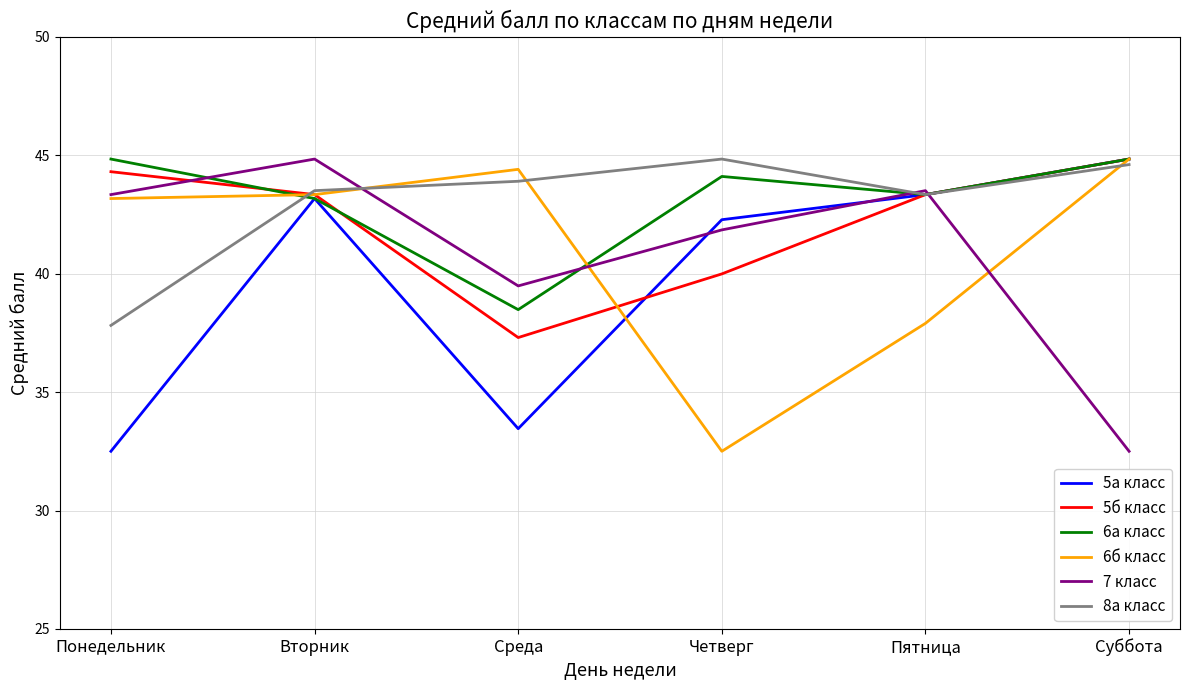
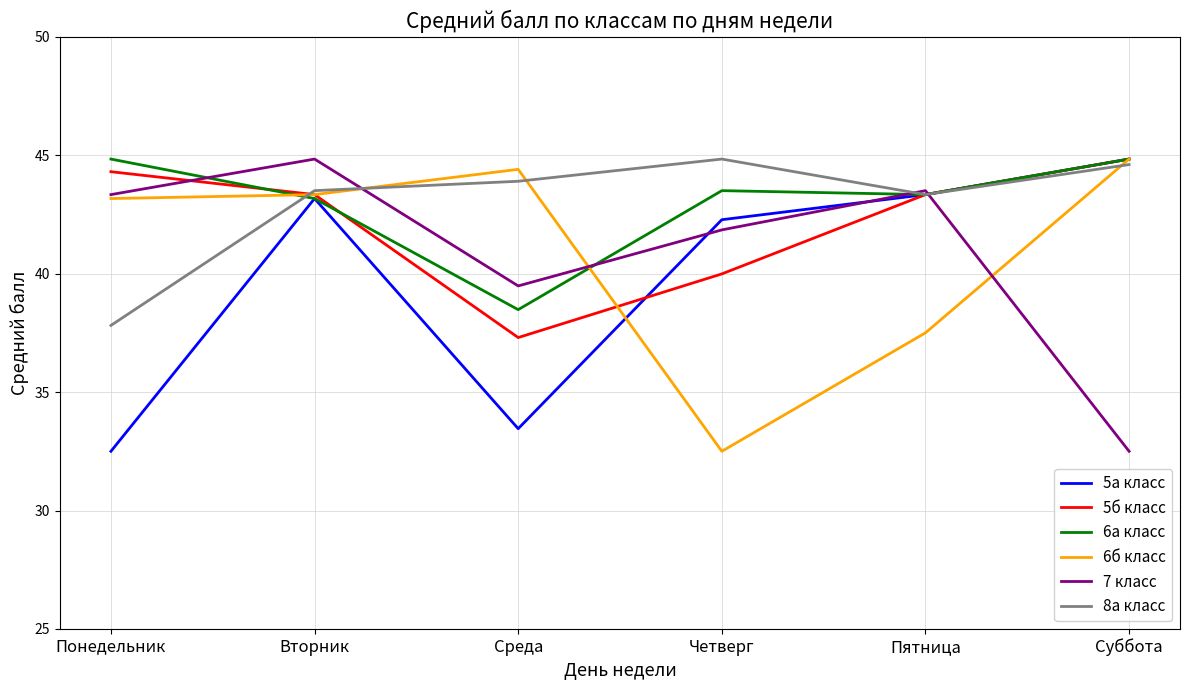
6а класс, Четверг: 44.1 -> 43.5
6б класс, Пятница: 37.9 -> 37.5
